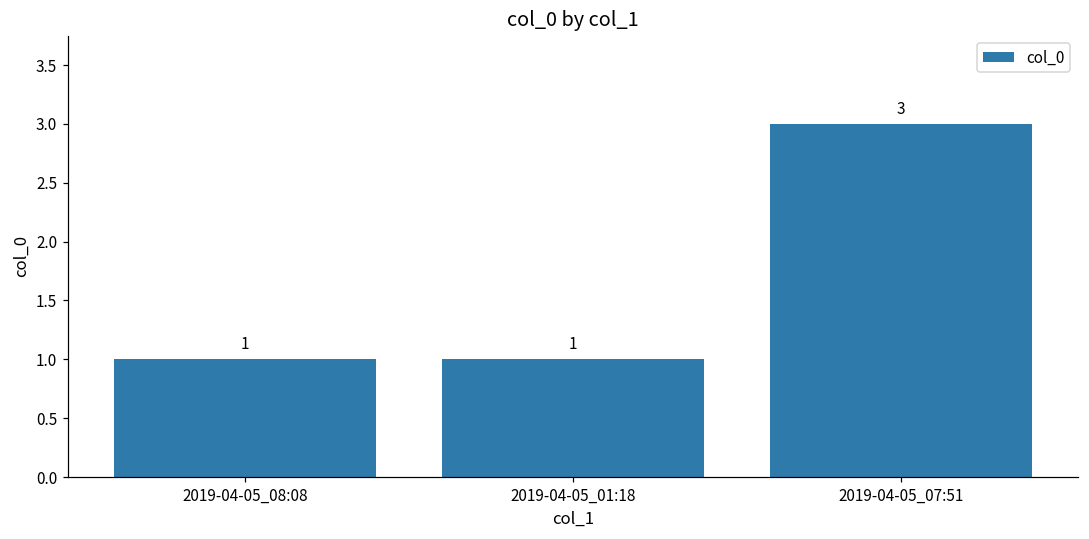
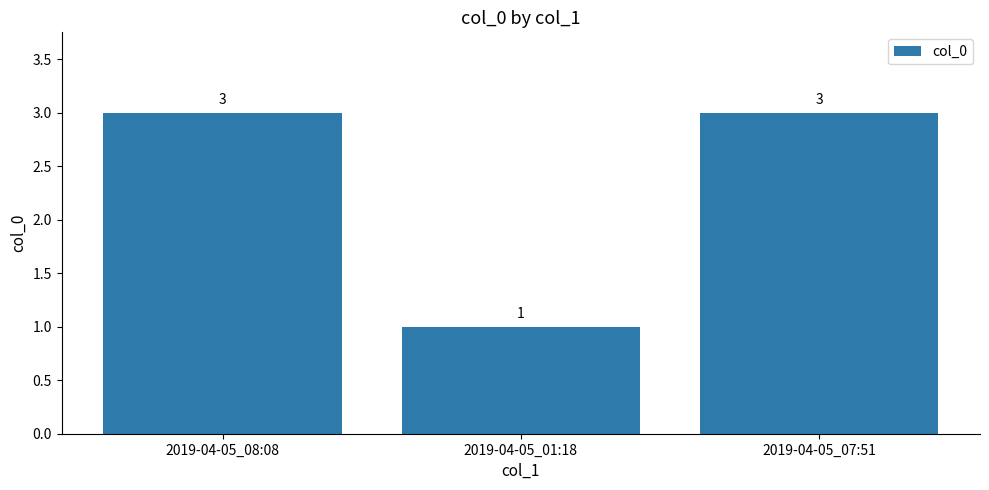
2019-04-05_08:08: 1 -> 3
